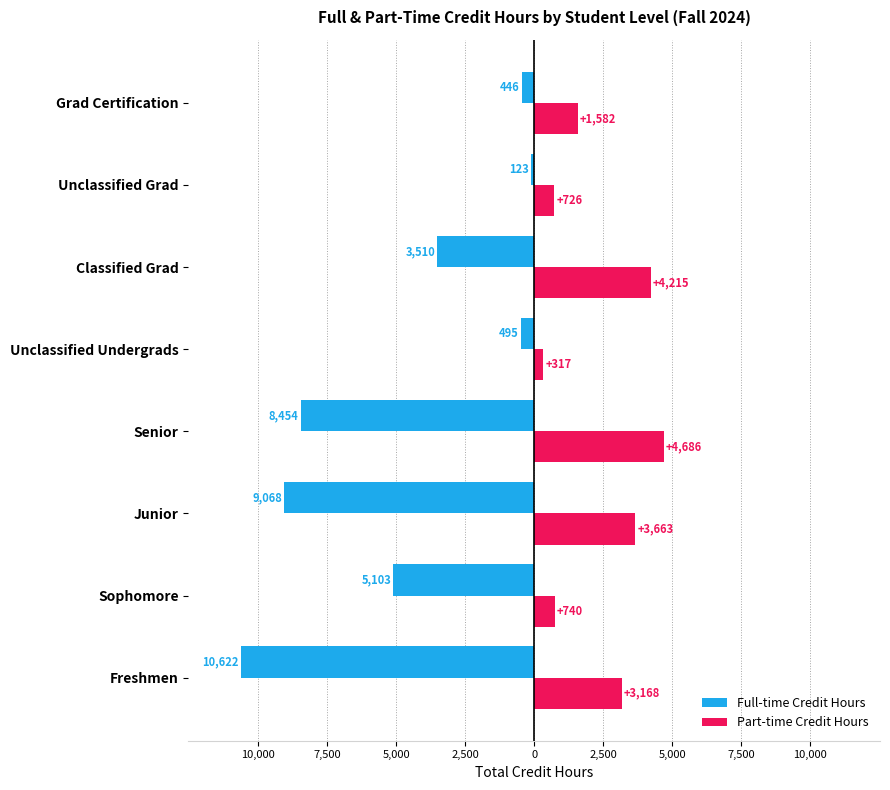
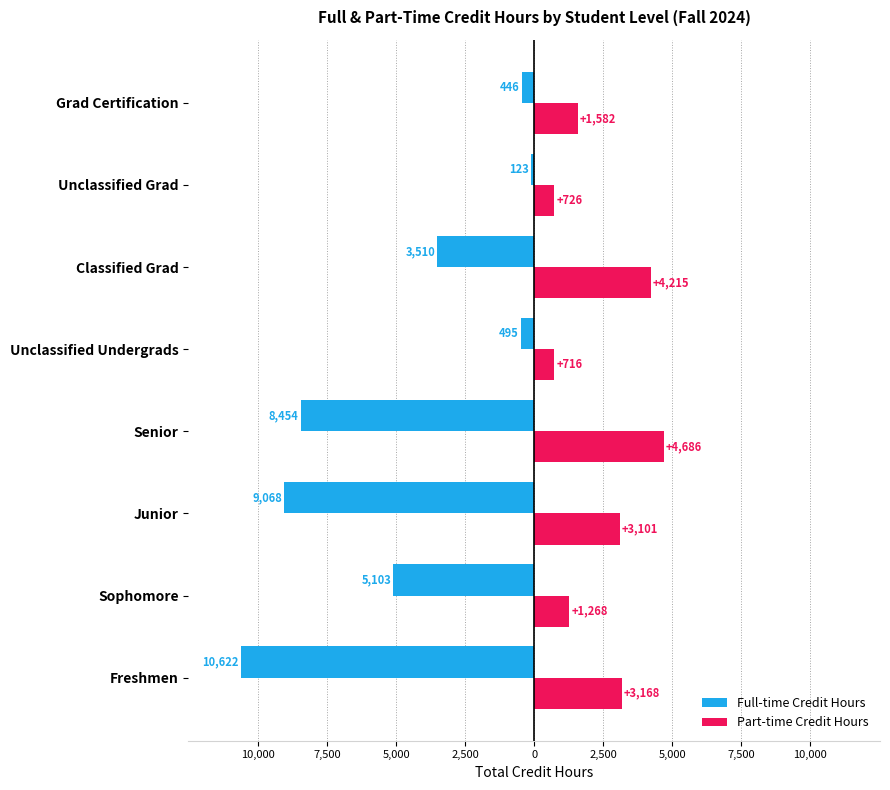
Part-time Credit Hours, Unclassified Undergrads: +317 -> +716
Part-time Credit Hours, Junior: +3,663 -> +3,101
Part-time Credit Hours, Sophomore: +740 -> +1,268
